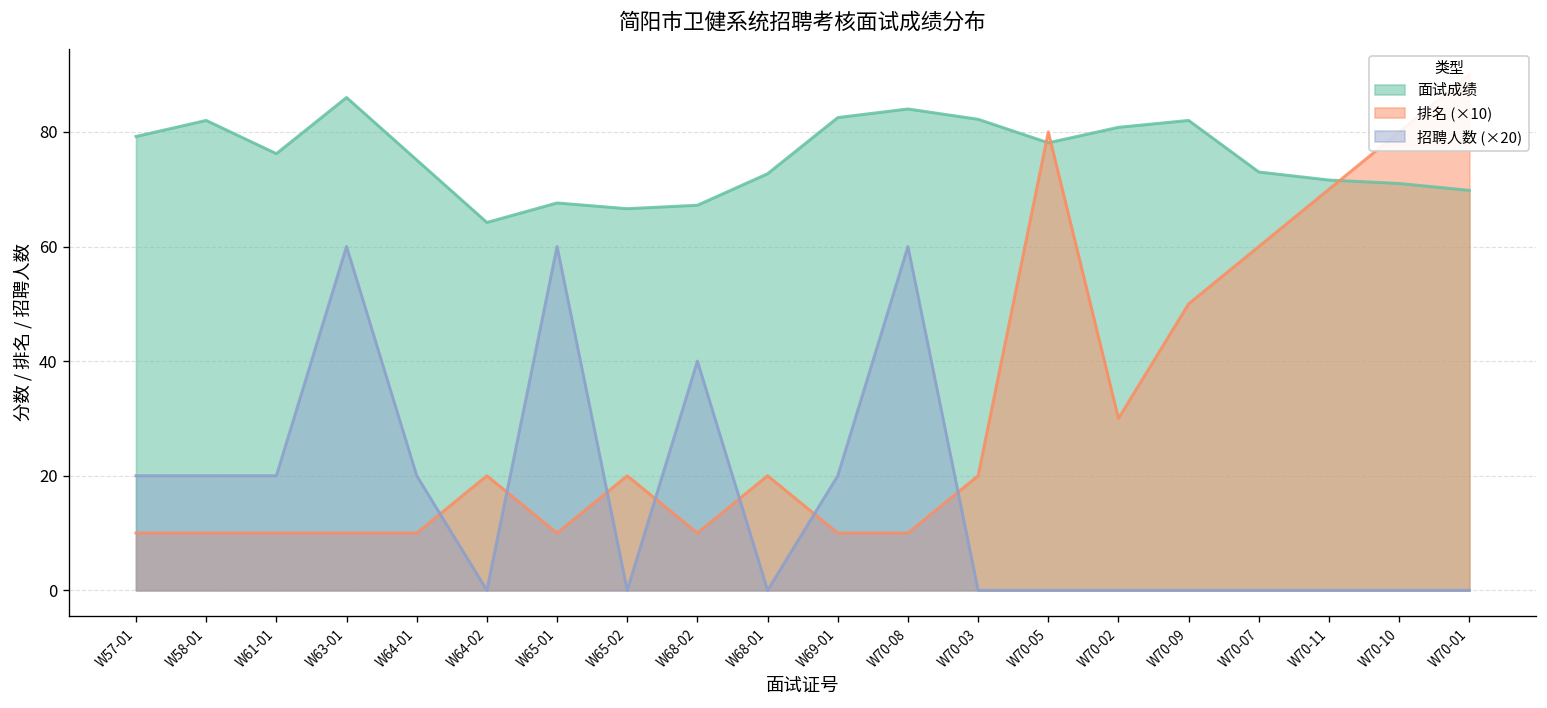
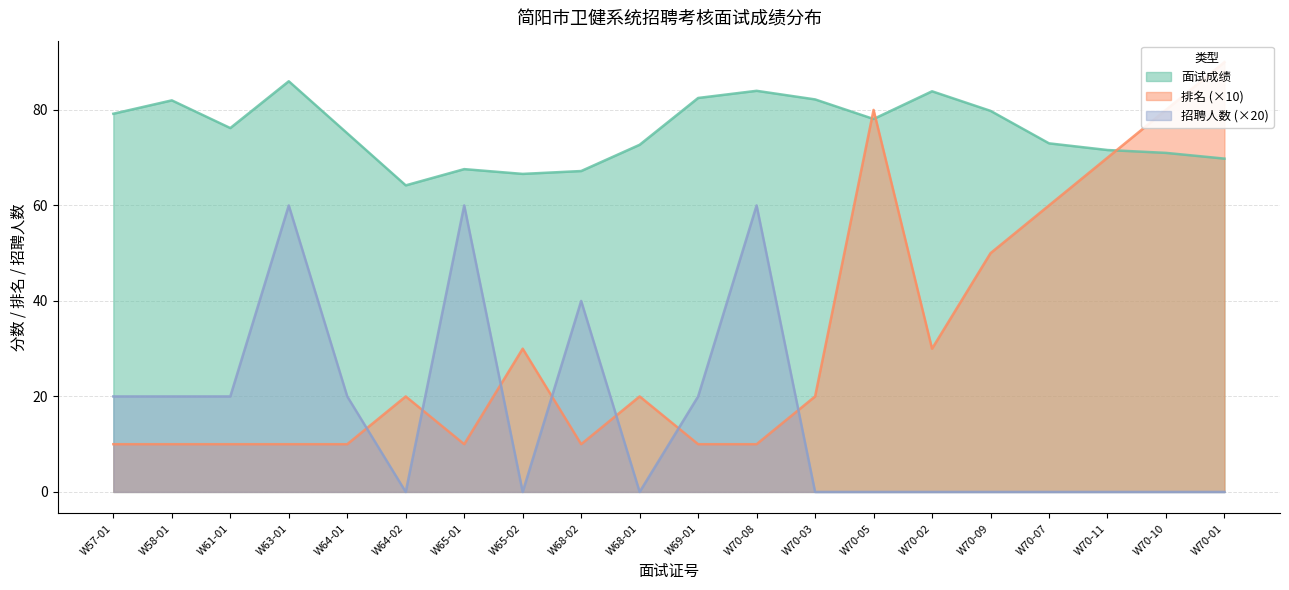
排名 (×10), W65-02: 20 -> 30
面试成绩, W70-02: 81 -> 84
面试成绩, W70-09: 82 -> 80
